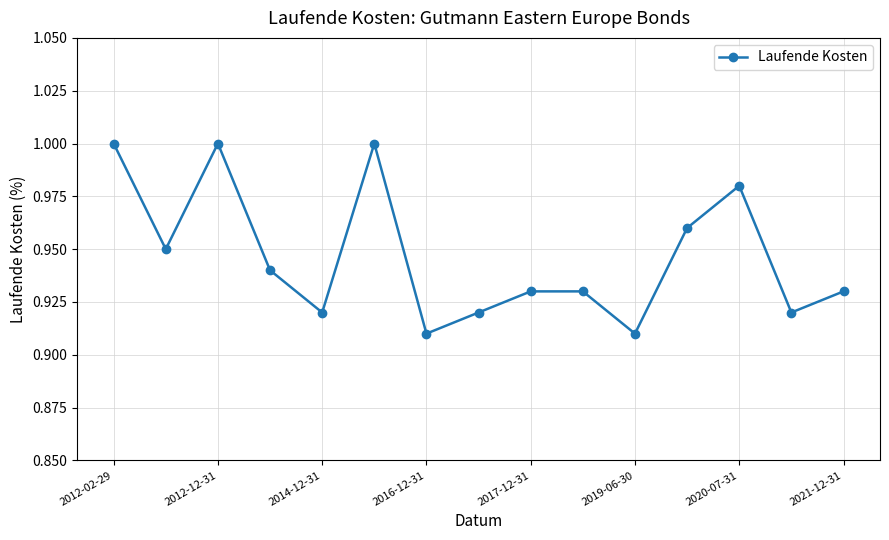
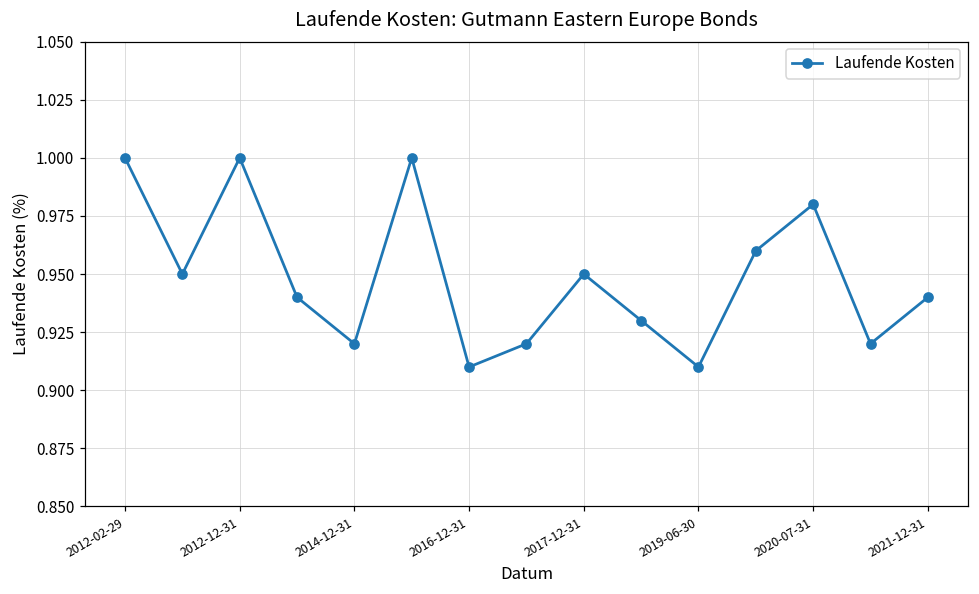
2017-12-31: 0.93 -> 0.95
2021-12-31: 0.93 -> 0.94
